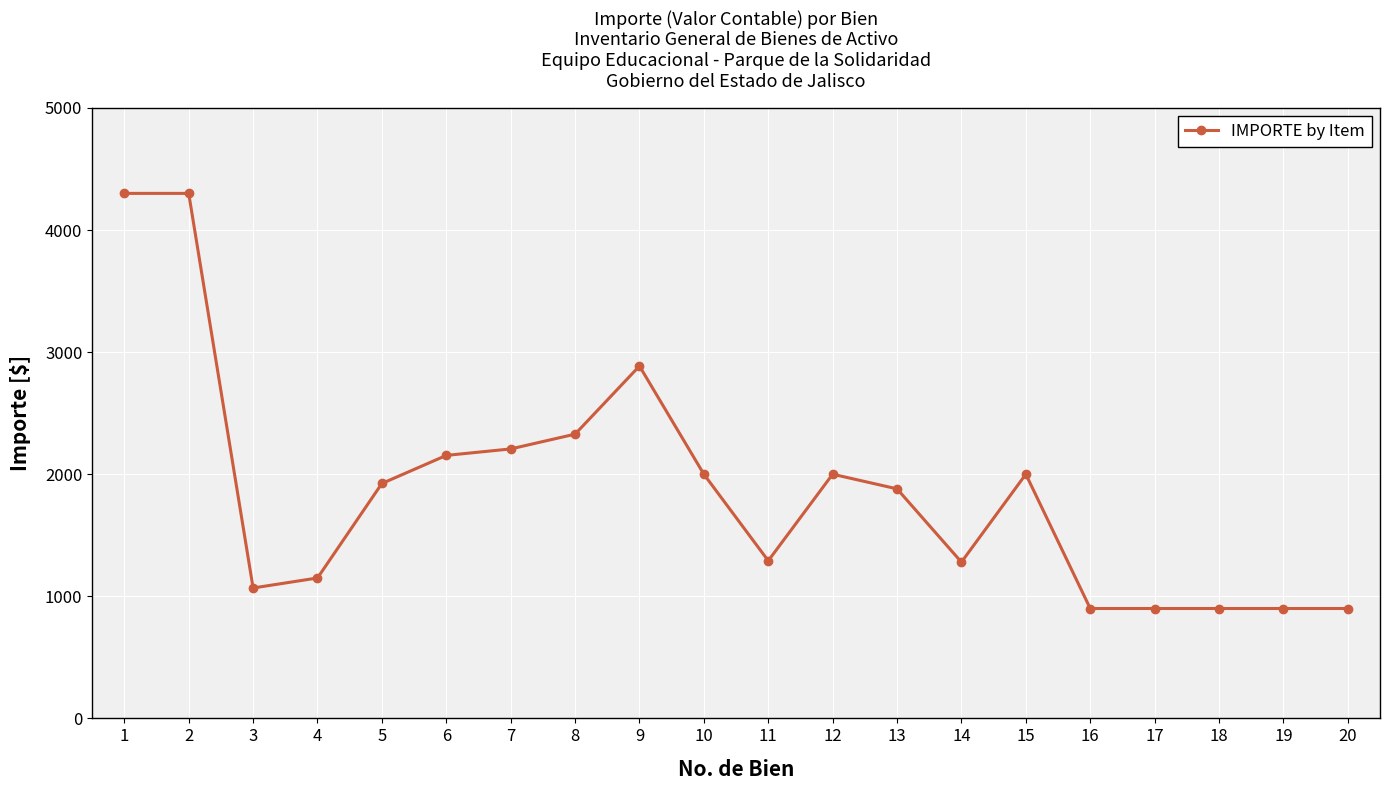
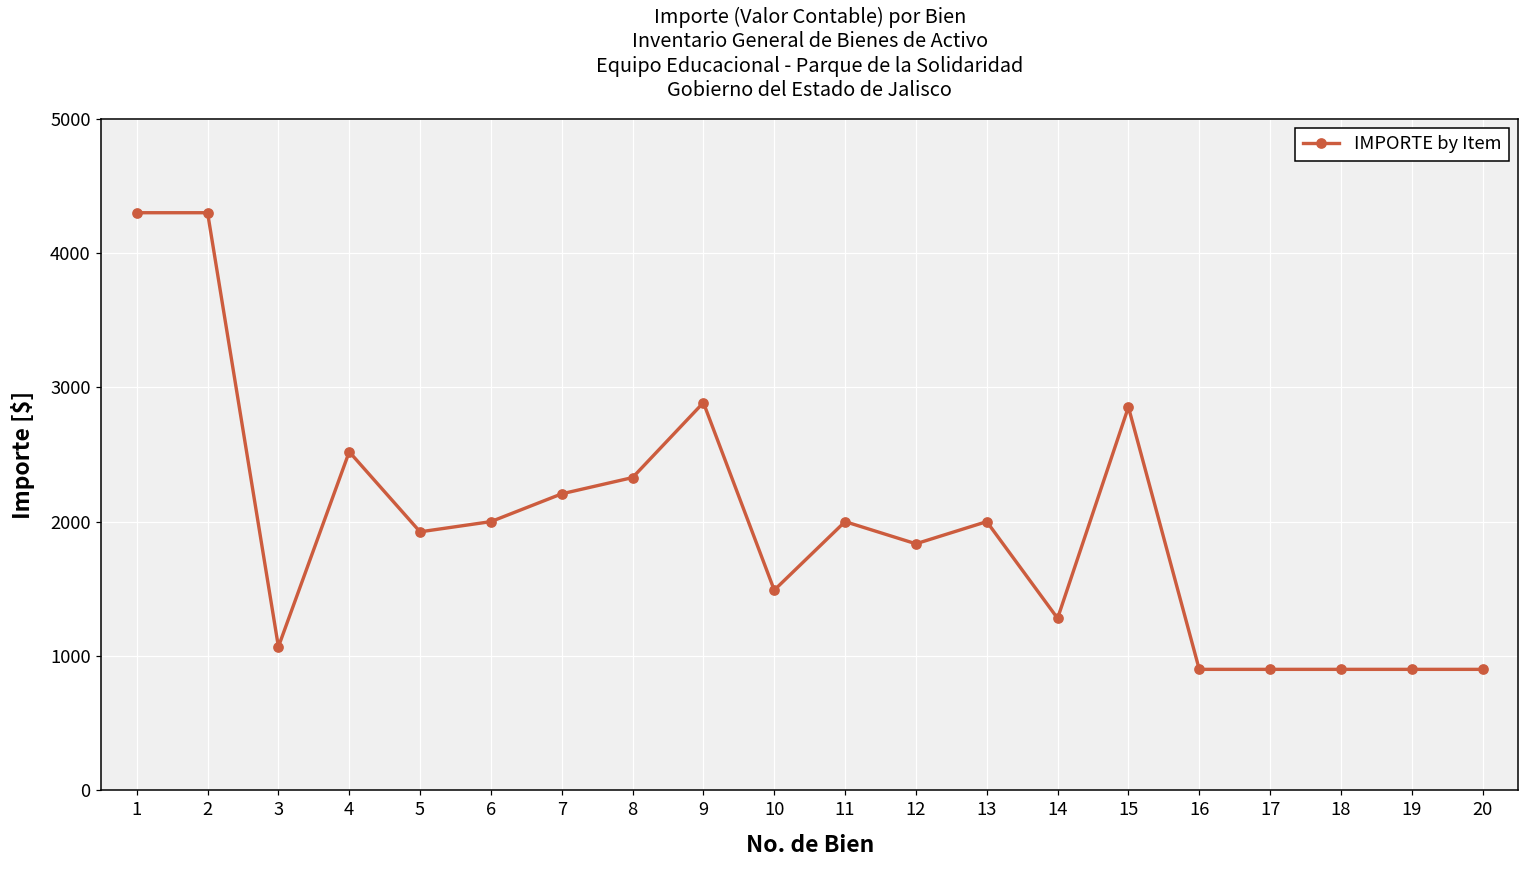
4: 1150 -> 2520
6: 2150 -> 2000
10: 2000 -> 1490
11: 1290 -> 2000
12: 2000 -> 1840
13: 1880 -> 2000
15: 2000 -> 2850
